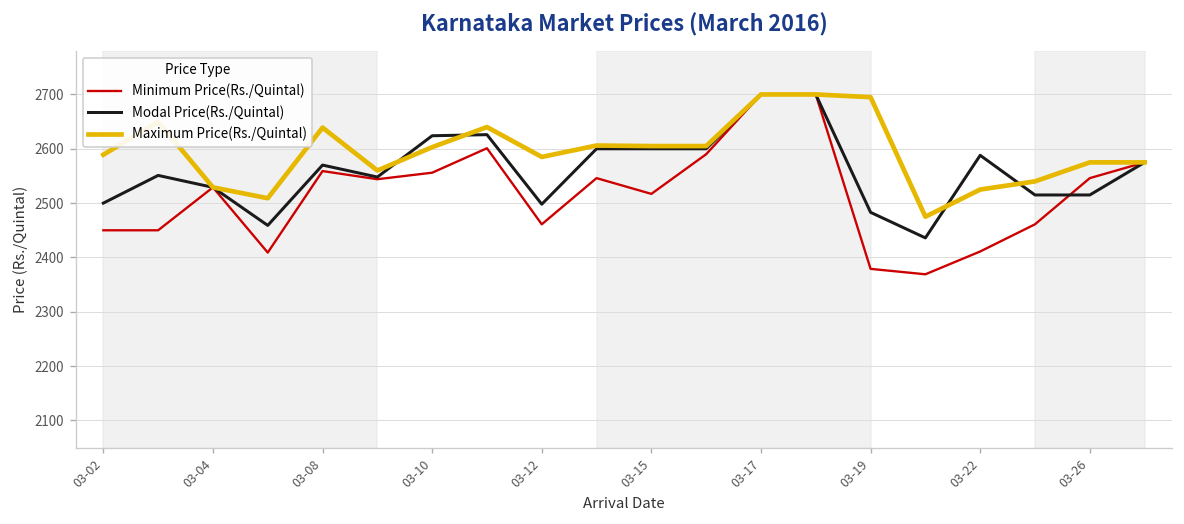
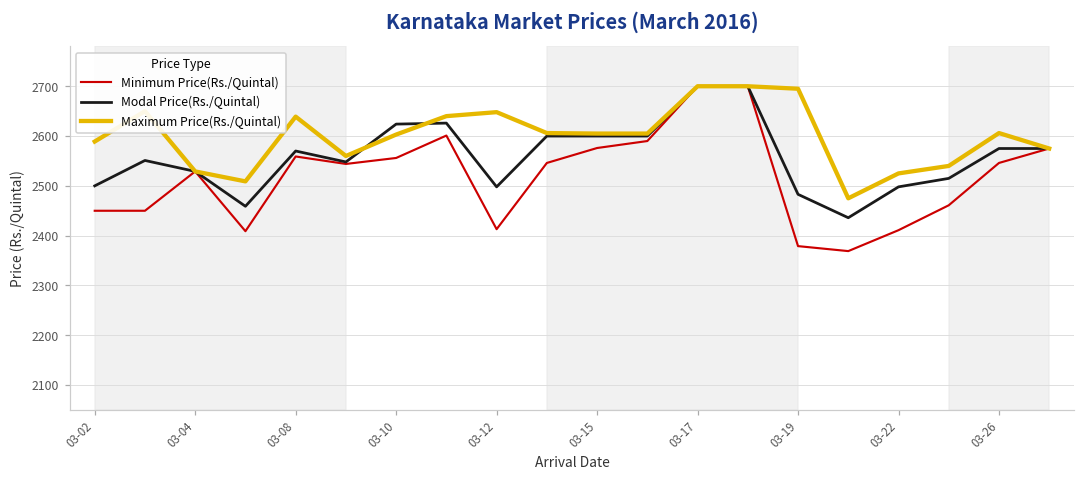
Minimum Price(Rs./Quintal), 03-12: 2460 -> 2410
Maximum Price(Rs./Quintal), 03-12: 2590 -> 2650
Minimum Price(Rs./Quintal), 03-15: 2520 -> 2580
Modal Price(Rs./Quintal), 03-22: 2590 -> 2500
Modal Price(Rs./Quintal), 03-26: 2520 -> 2580
Maximum Price(Rs./Quintal), 03-26: 2580 -> 2610
